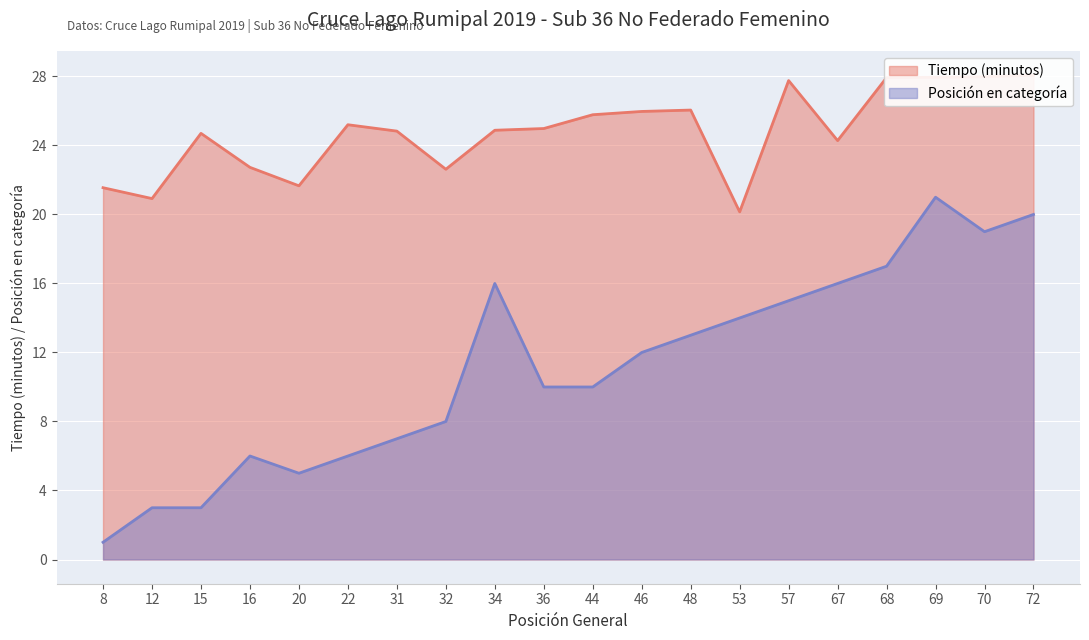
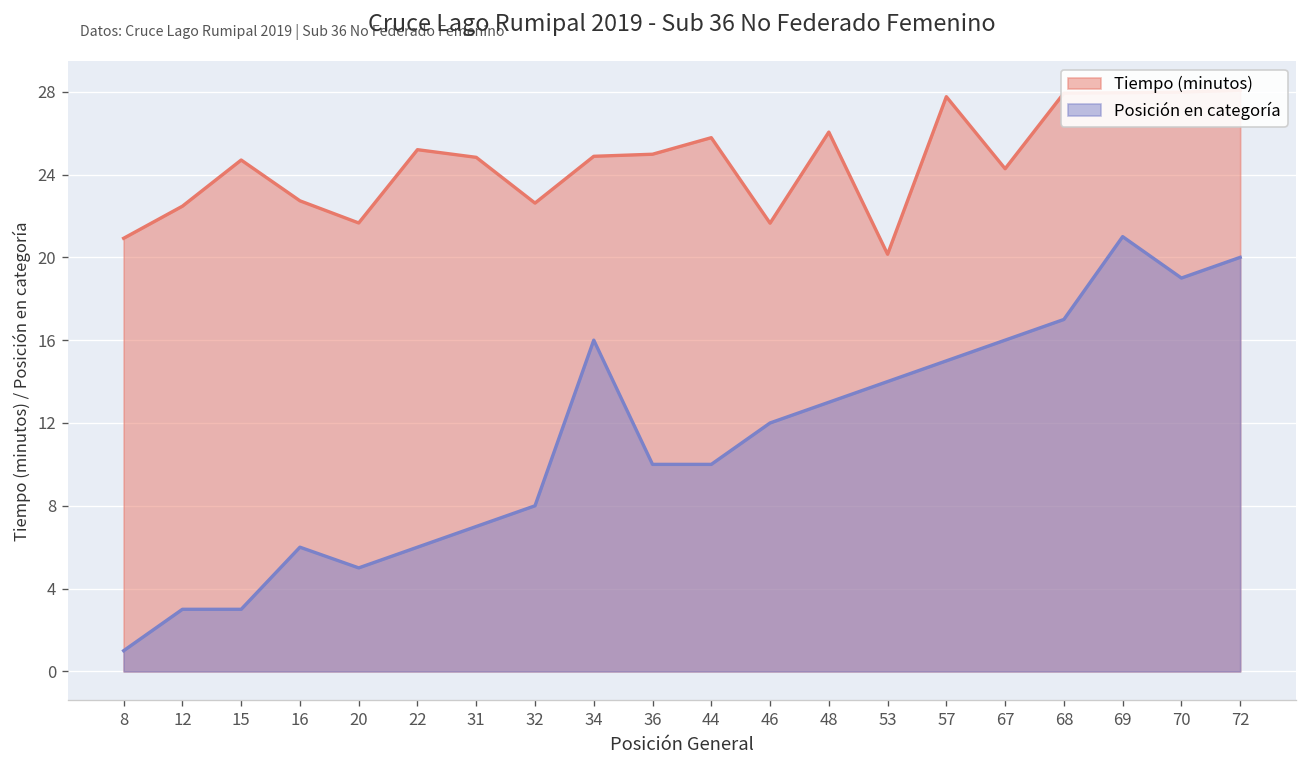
Tiempo (minutos), 8: 21.6 -> 20.9
Tiempo (minutos), 12: 20.9 -> 22.5
Tiempo (minutos), 46: 26.0 -> 21.7
